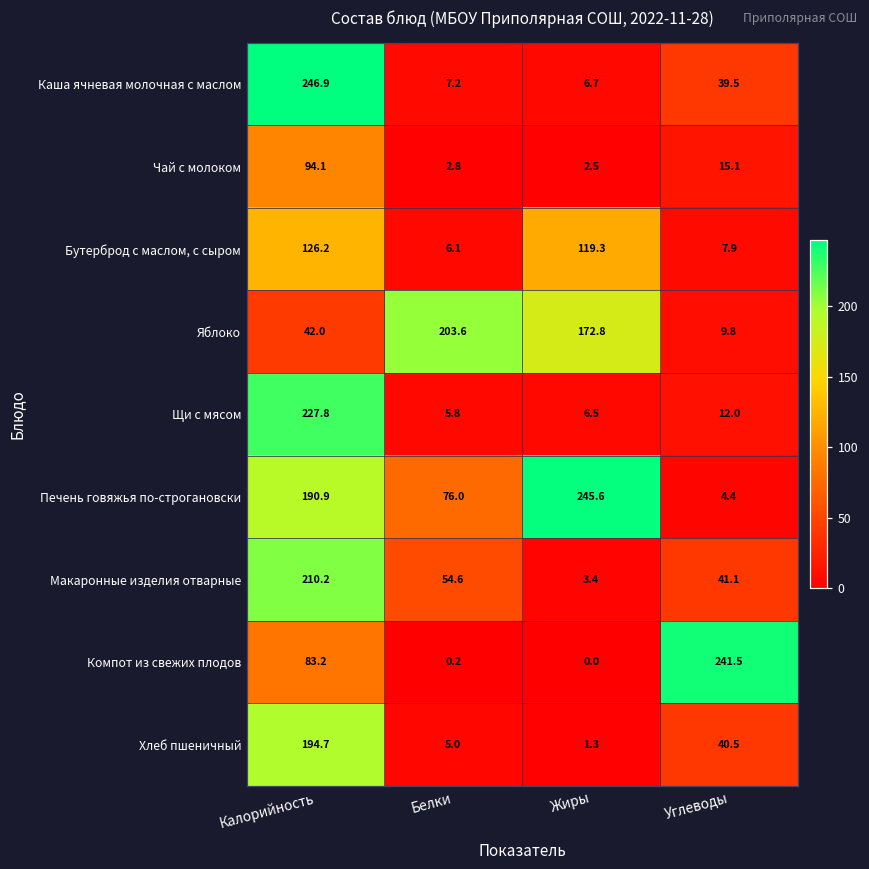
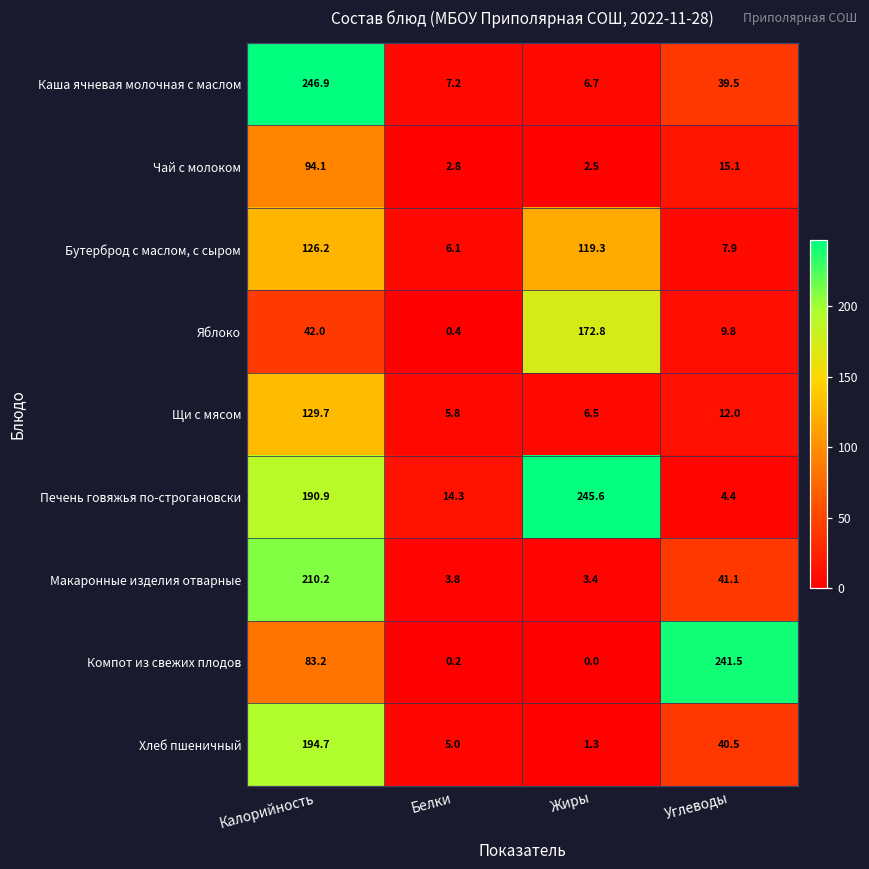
Яблоко, Белки: 203.6 -> 0.4
Щи с мясом, Калорийность: 227.8 -> 129.7
Печень говяжья по-строгановски, Белки: 76.0 -> 14.3
Макаронные изделия отварные, Белки: 54.6 -> 3.8
